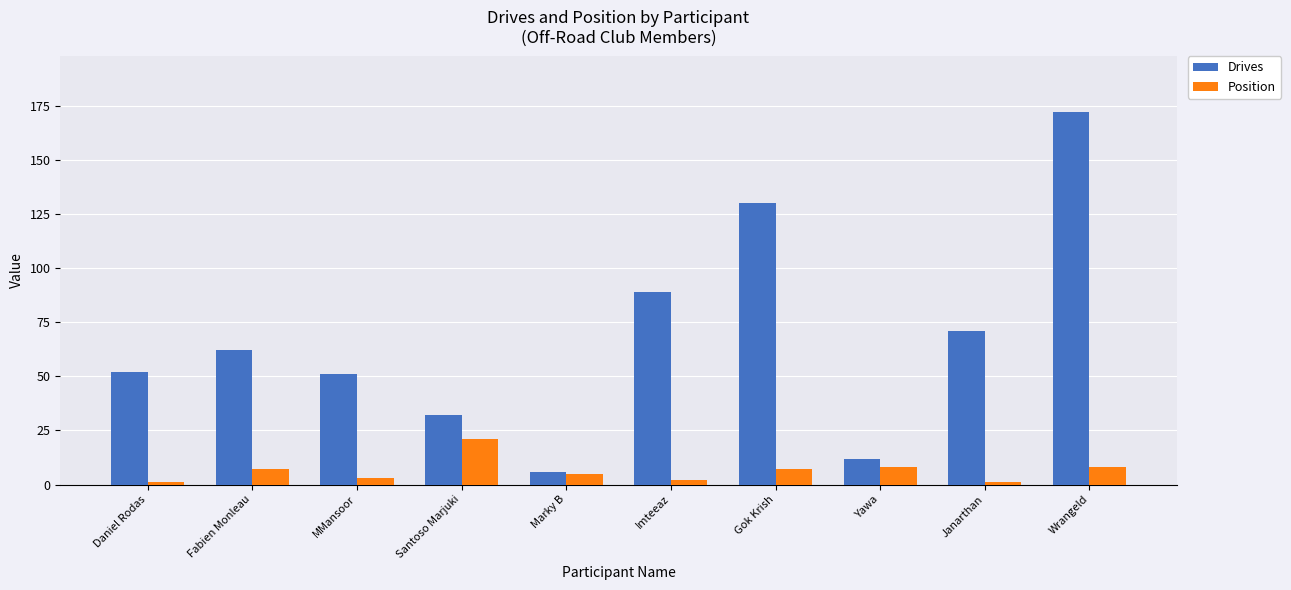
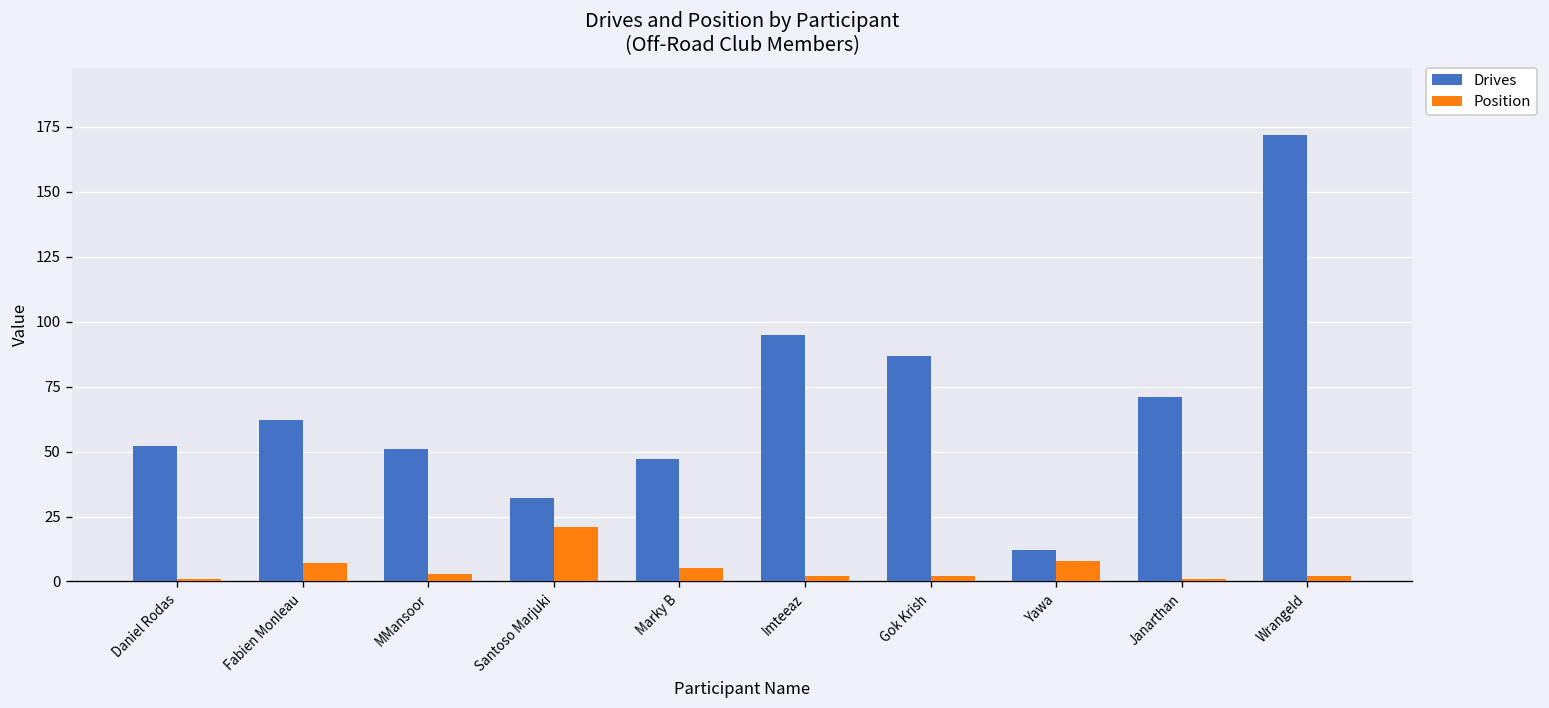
Drives, Marky B: 6 -> 47
Drives, Imteeaz: 89 -> 95
Drives, Gok Krish: 130 -> 87
Position, Gok Krish: 7 -> 2
Position, Wrangeld: 8 -> 2
